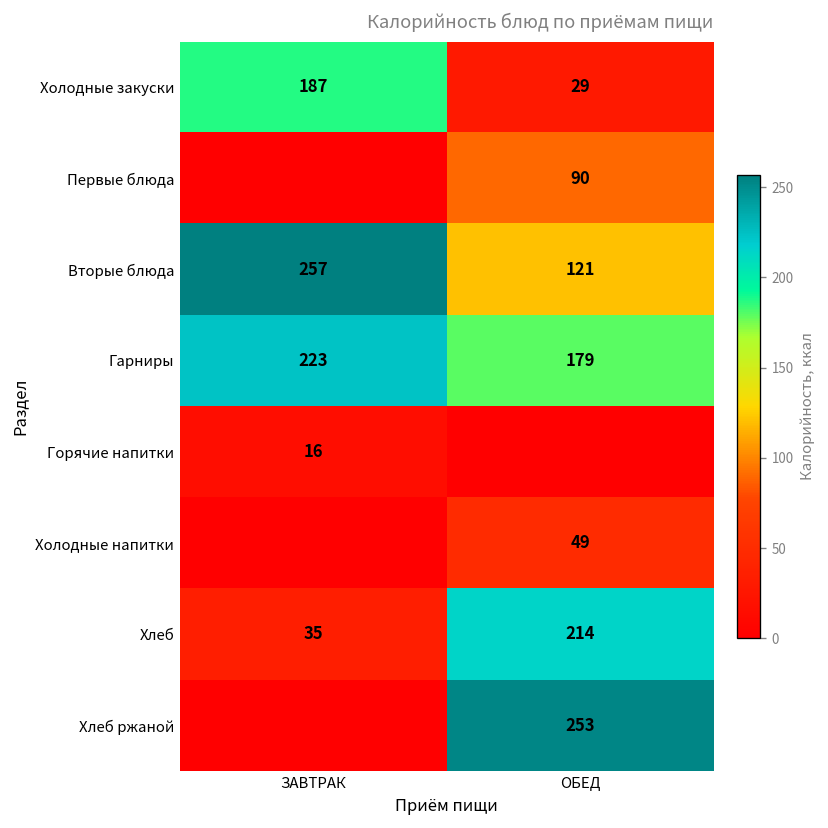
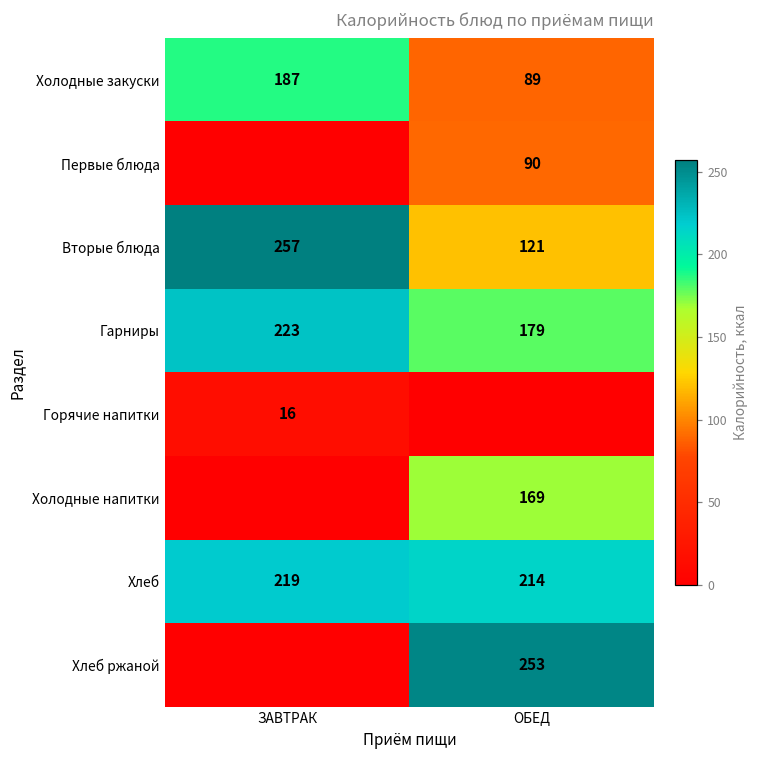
Холодные закуски, ОБЕД: 29 -> 89
Холодные напитки, ОБЕД: 49 -> 169
Хлеб, ЗАВТРАК: 35 -> 219
